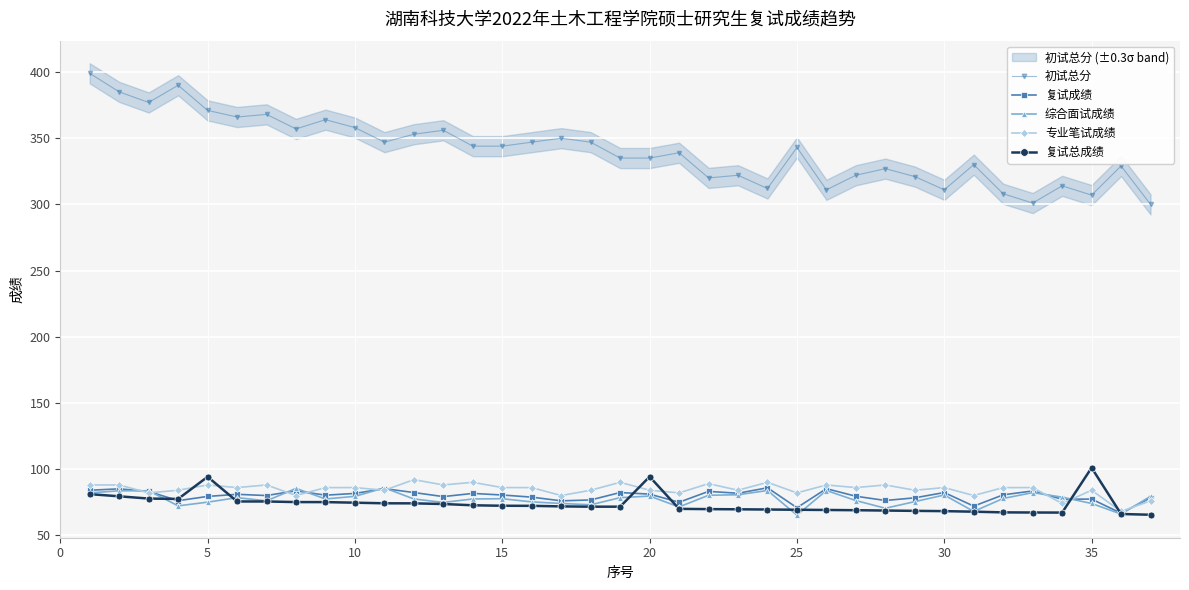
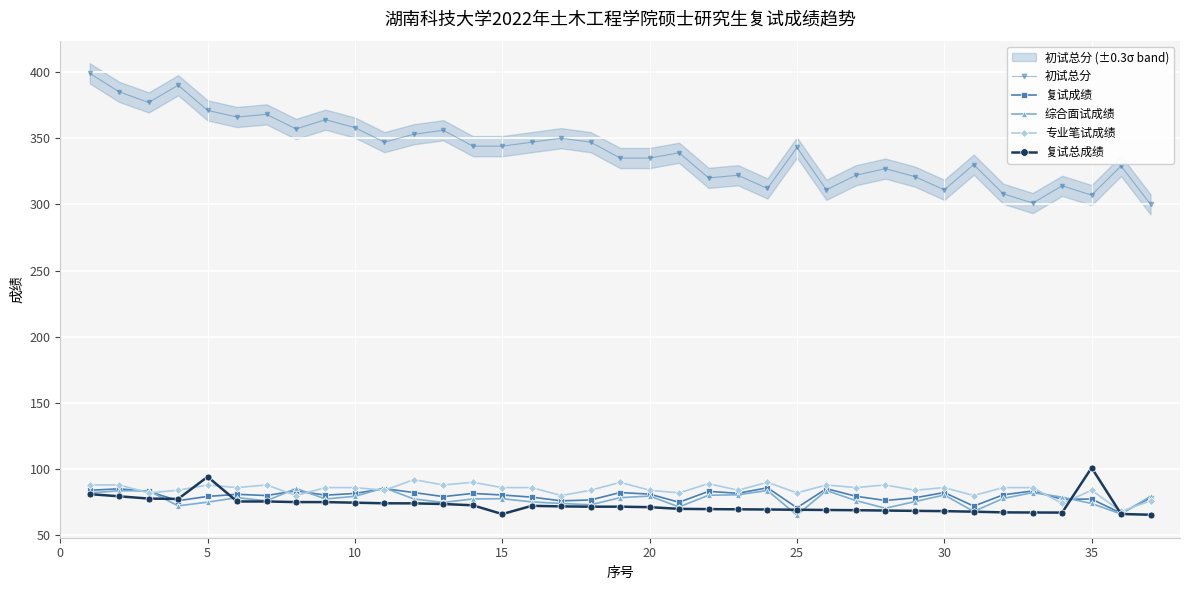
复试总成绩, 15: 72 -> 66
复试总成绩, 20: 94 -> 71
